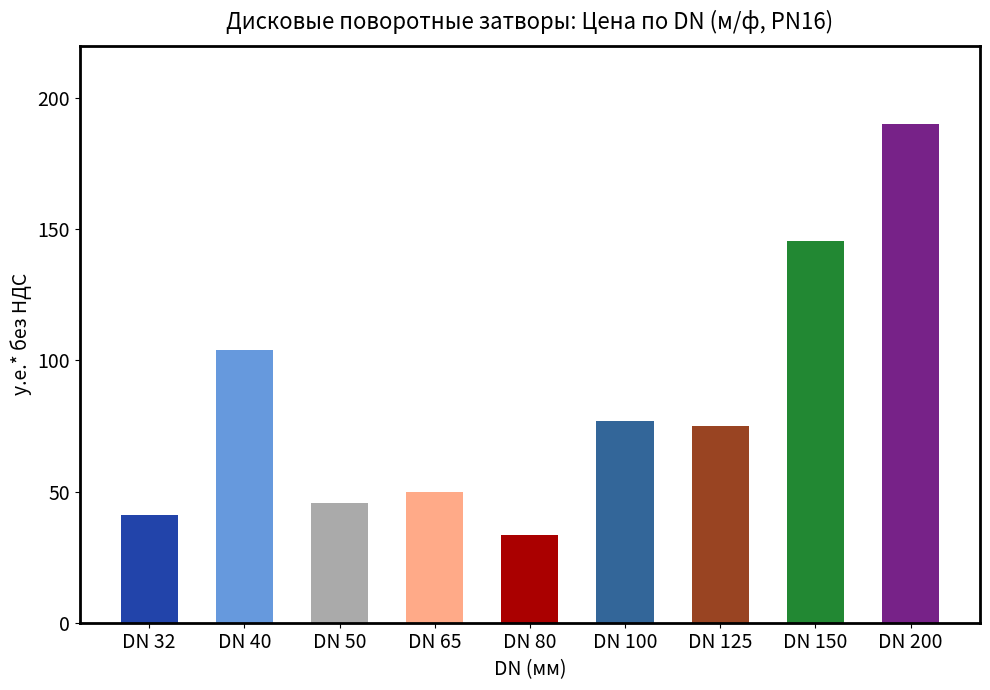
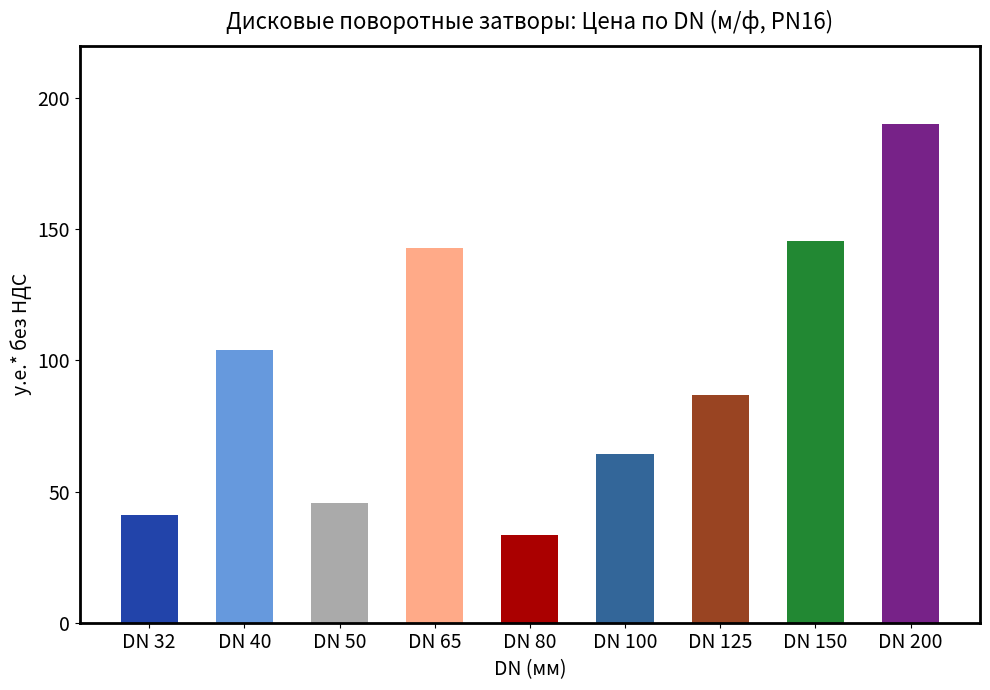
DN 65: 50 -> 143
DN 100: 77 -> 65
DN 125: 75 -> 87
